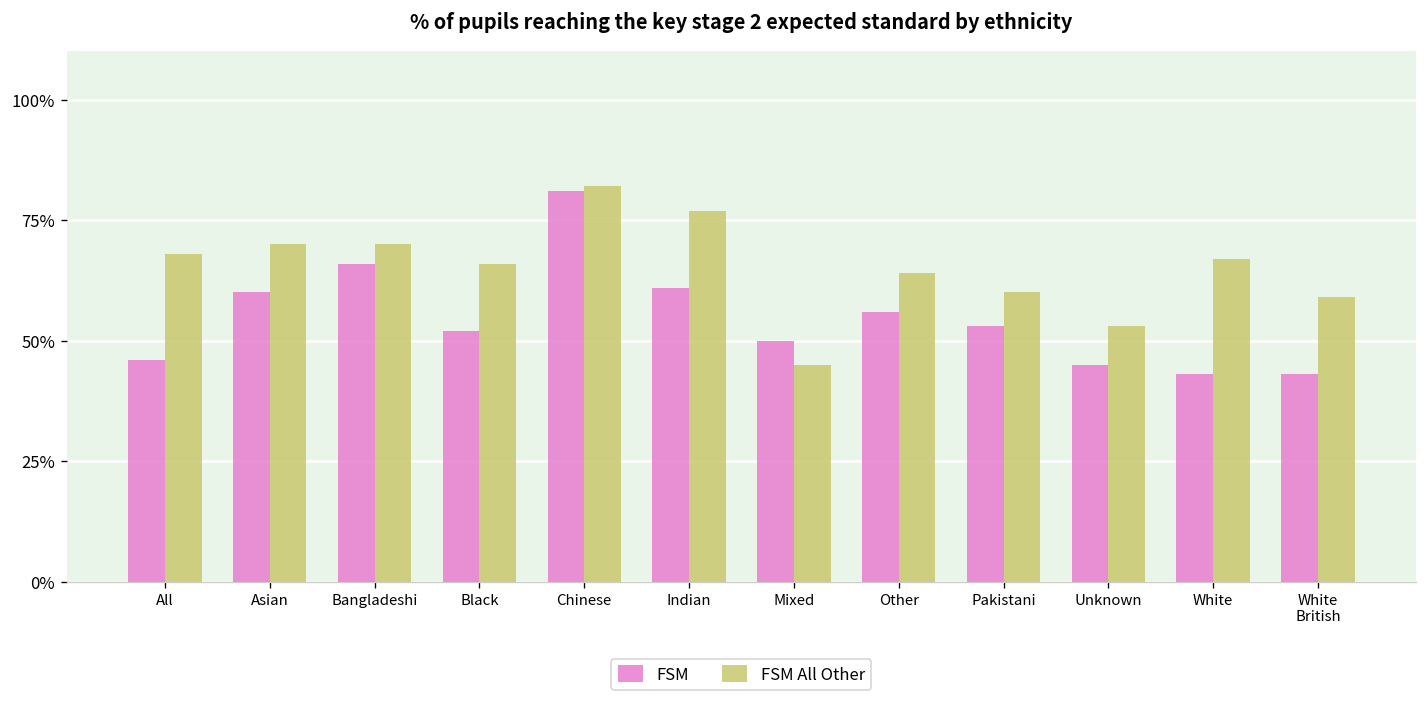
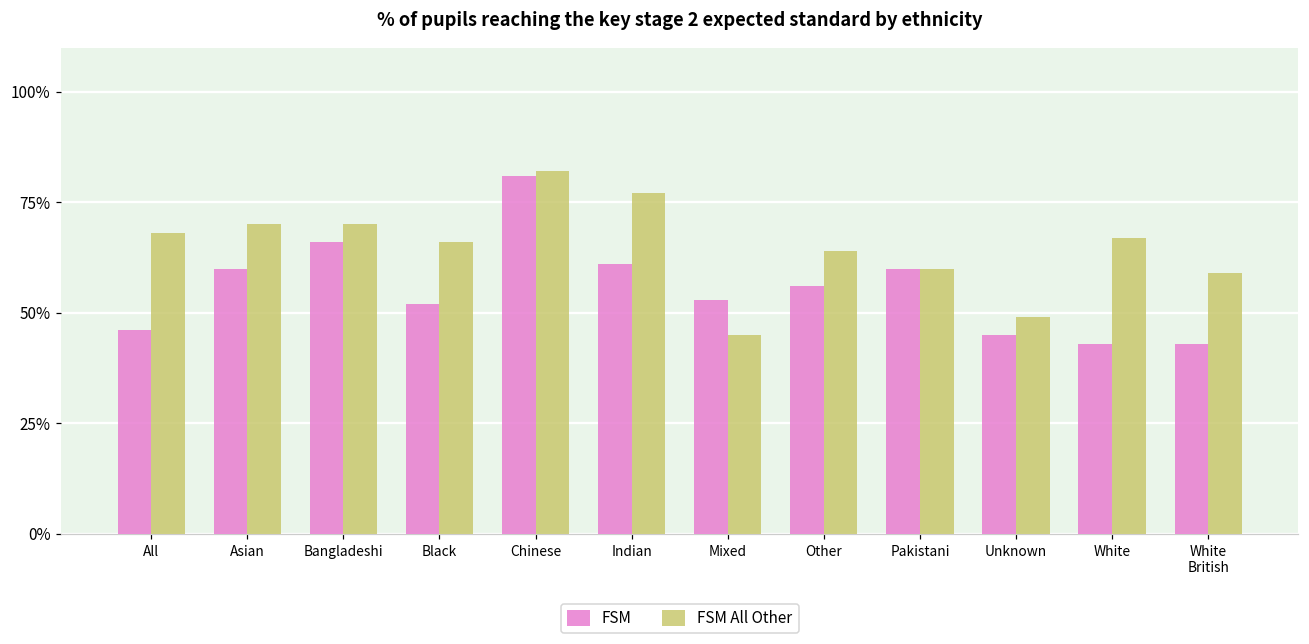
FSM, Mixed: 50% -> 53%
FSM, Pakistani: 53% -> 60%
FSM All Other, Unknown: 53% -> 49%
